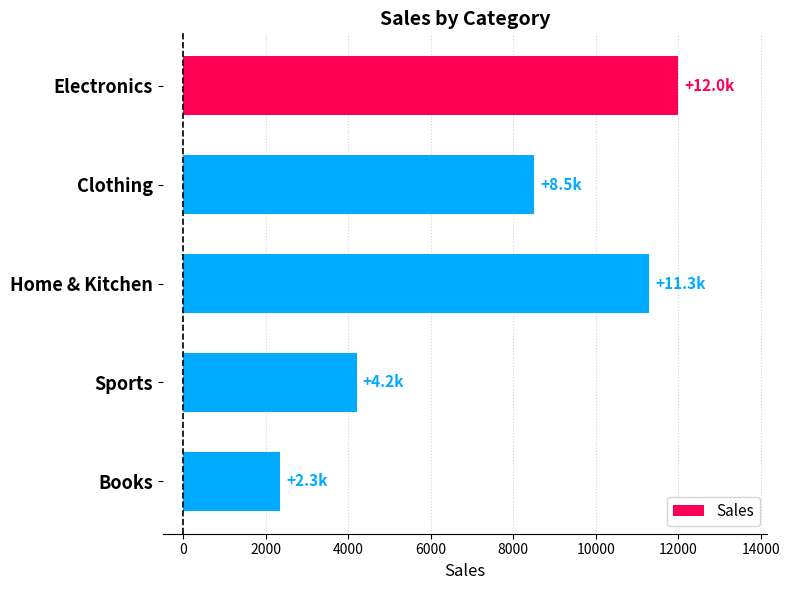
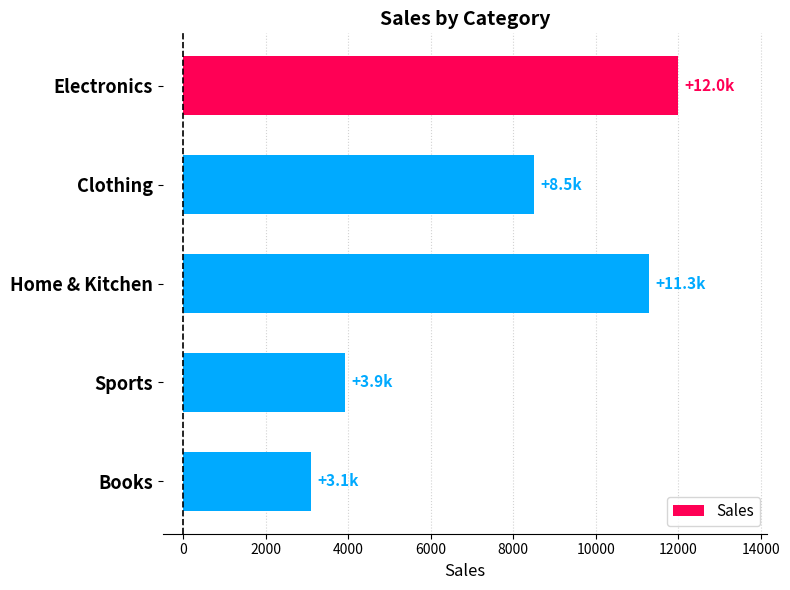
Sports: +4.2k -> +3.9k
Books: +2.3k -> +3.1k
